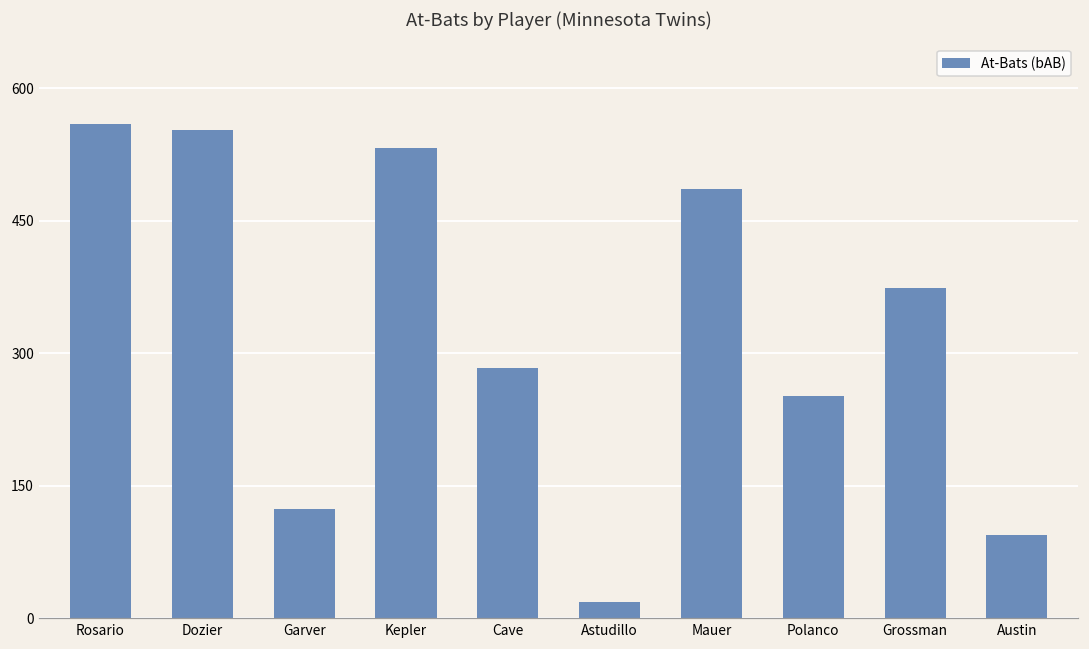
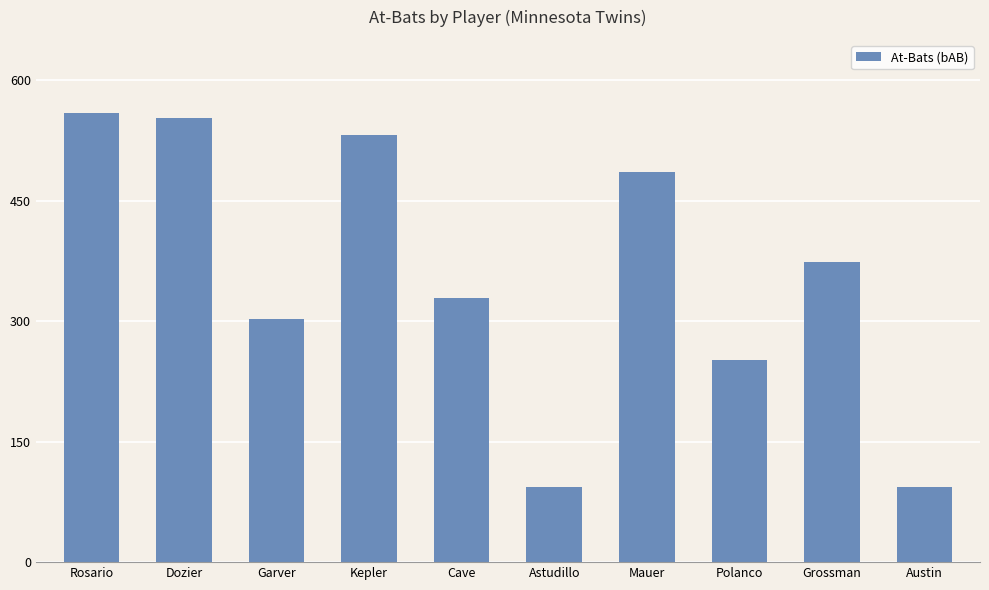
Garver: 120 -> 300
Cave: 280 -> 330
Astudillo: 20 -> 90
